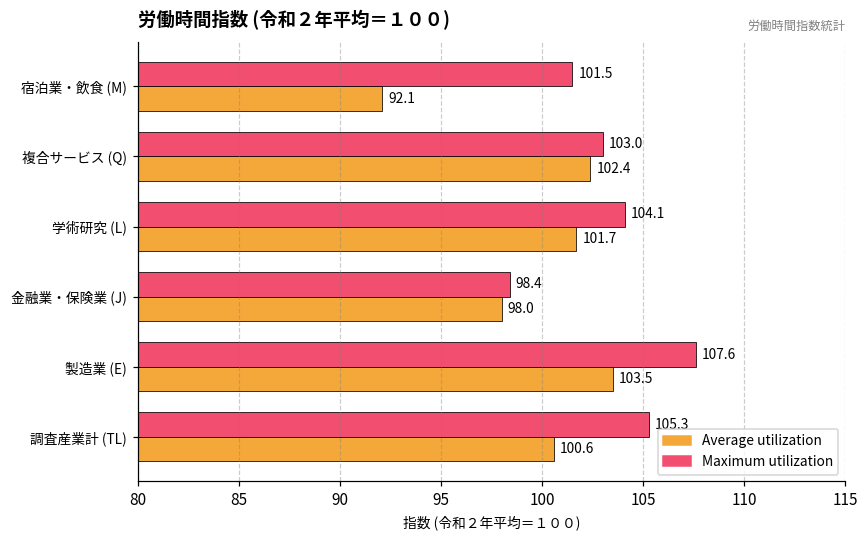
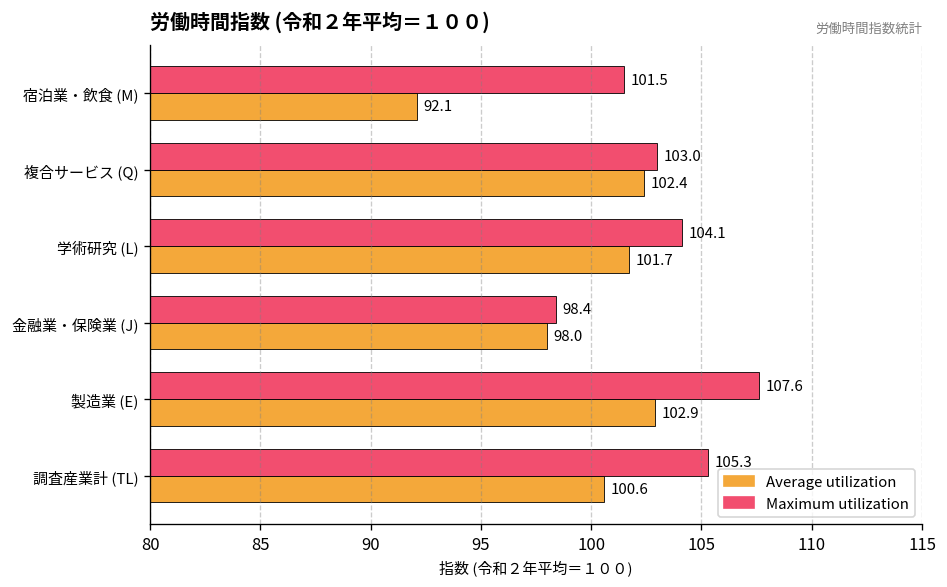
Average utilization, 製造業 (E): 103.5 -> 102.9
